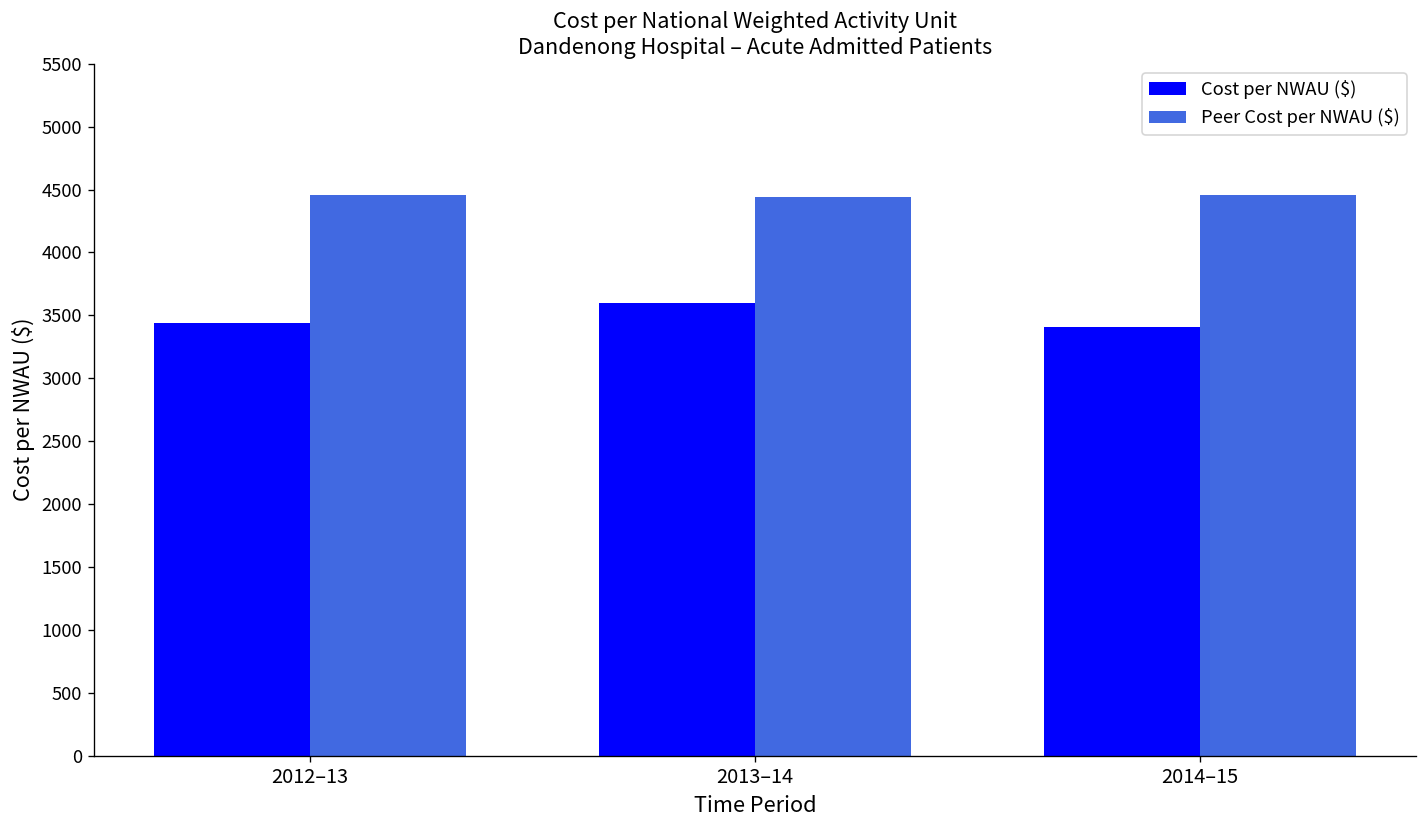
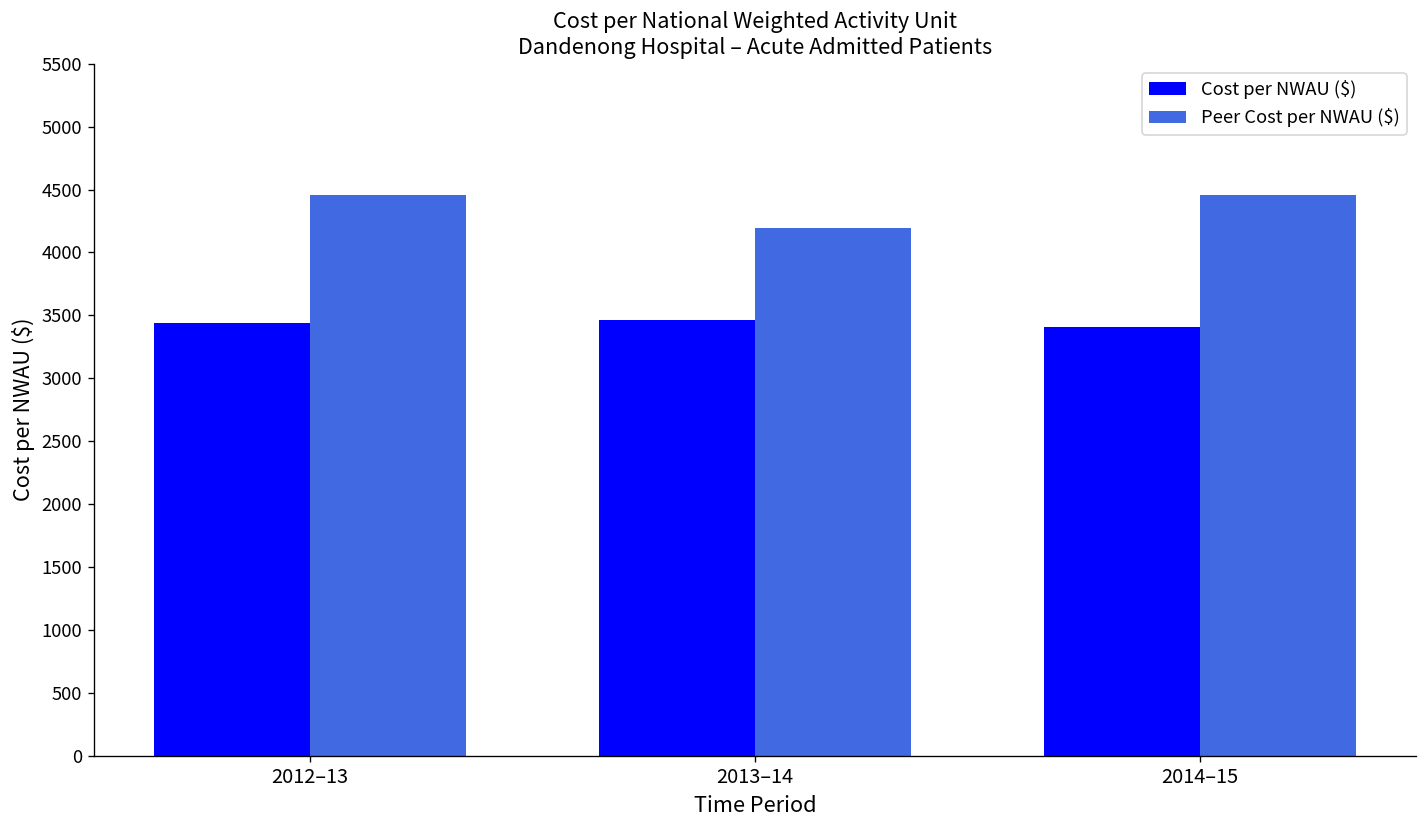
Cost per NWAU ($), 2013–14: 3600 -> 3460
Peer Cost per NWAU ($), 2013–14: 4440 -> 4200
